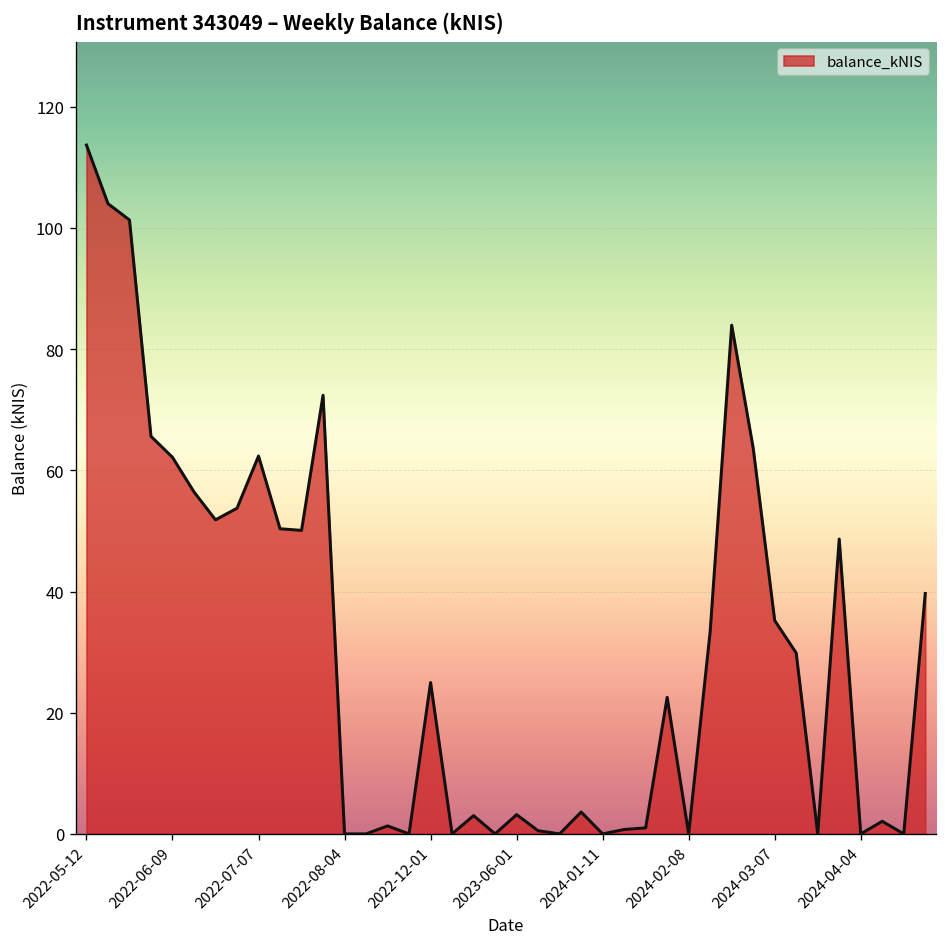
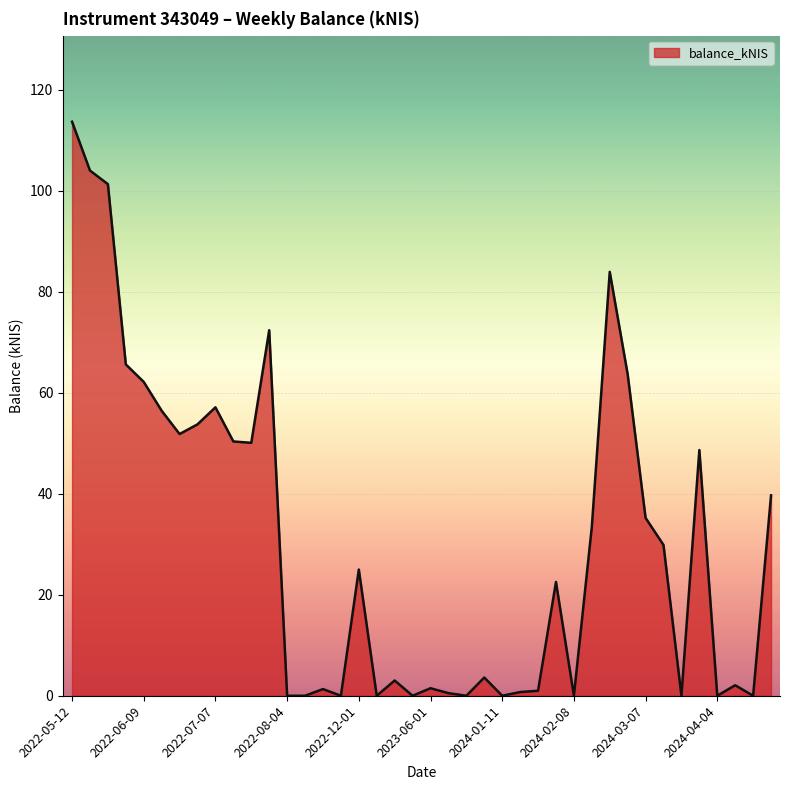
2022-07-07: 62 -> 57
2023-06-01: 3 -> 1
